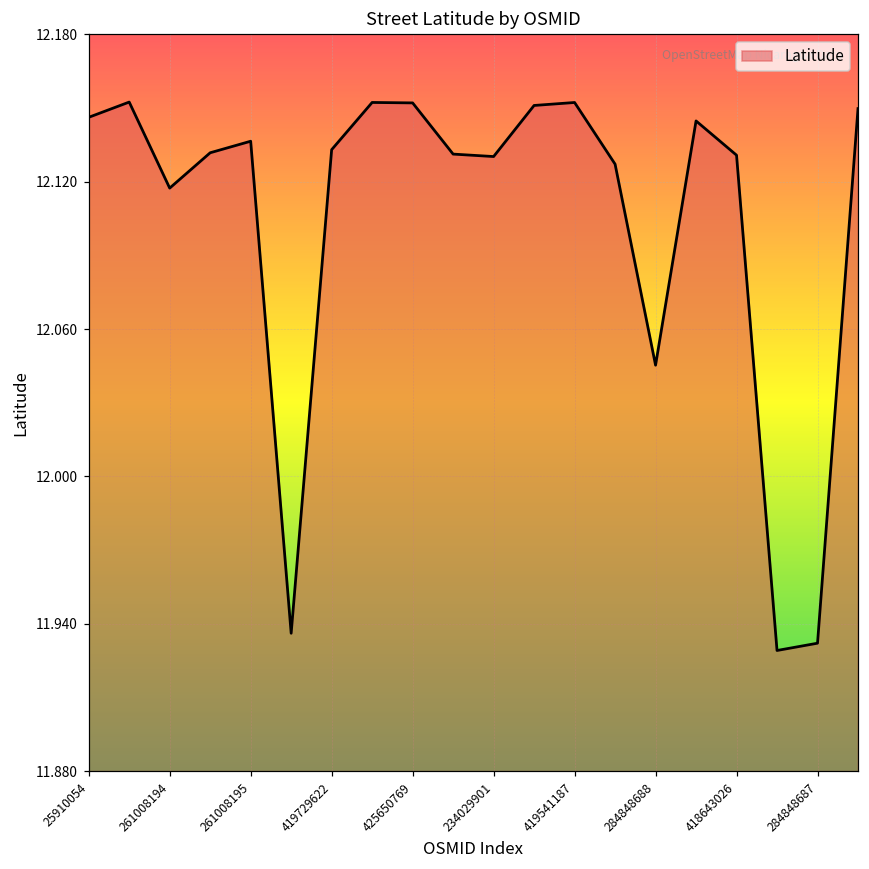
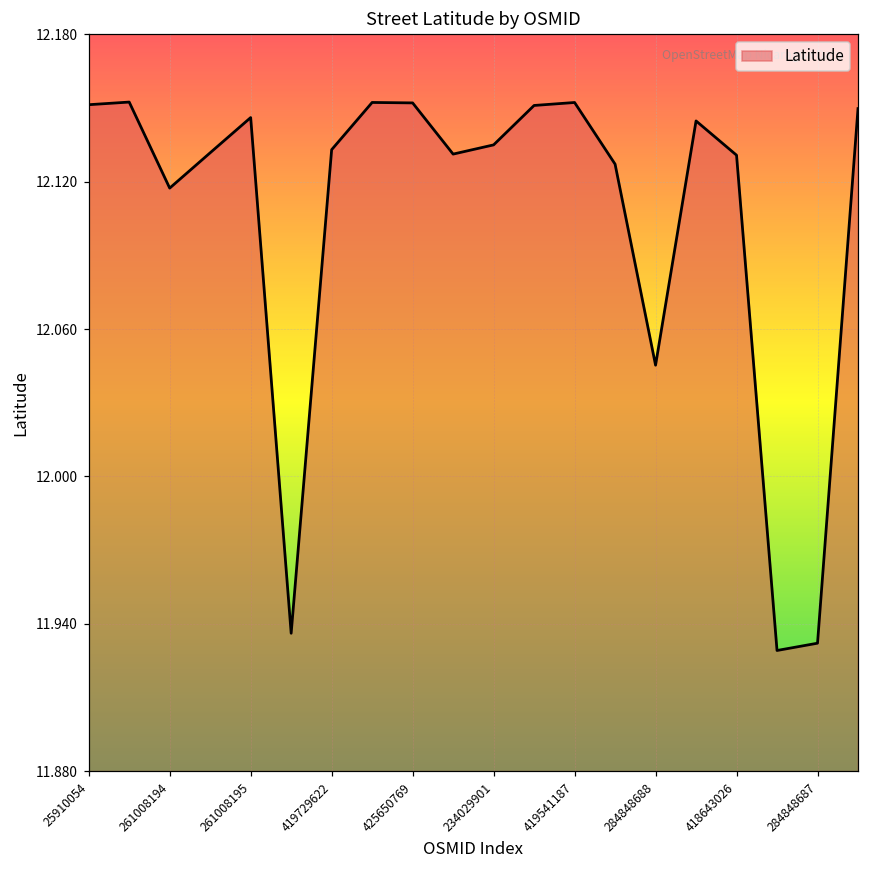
25910054: 12.146 -> 12.151
261008195: 12.137 -> 12.146
234029901: 12.130 -> 12.135
